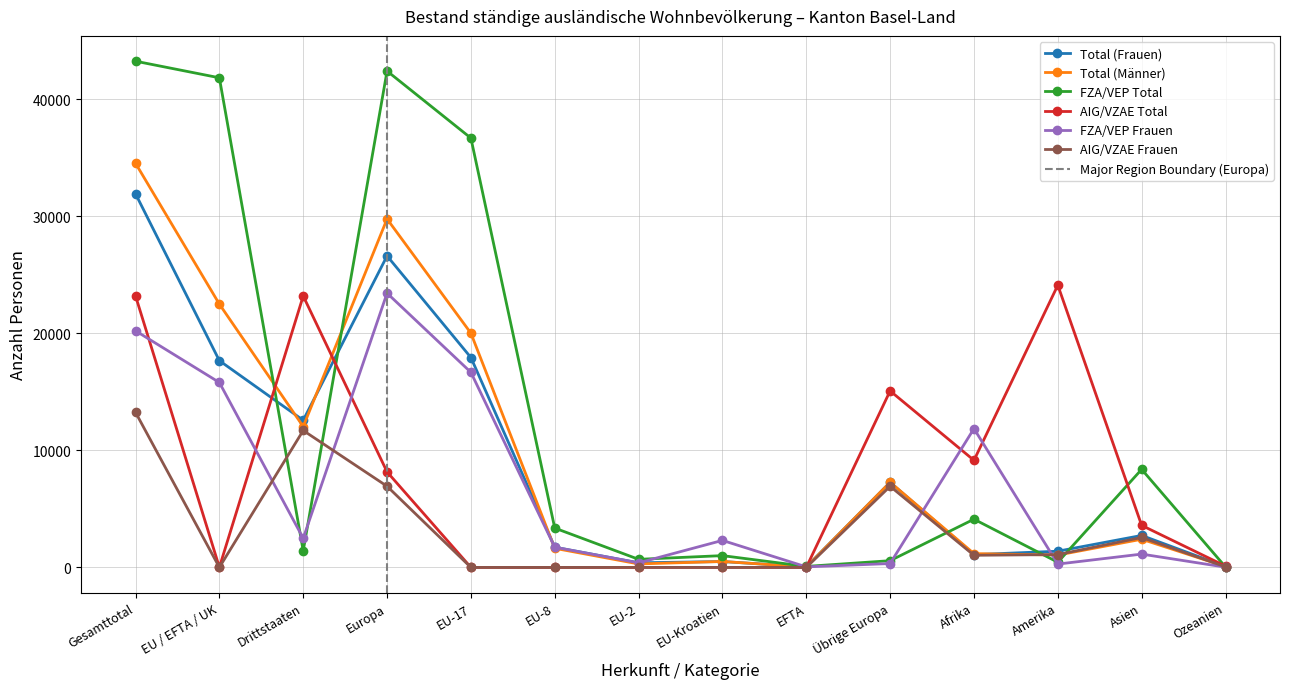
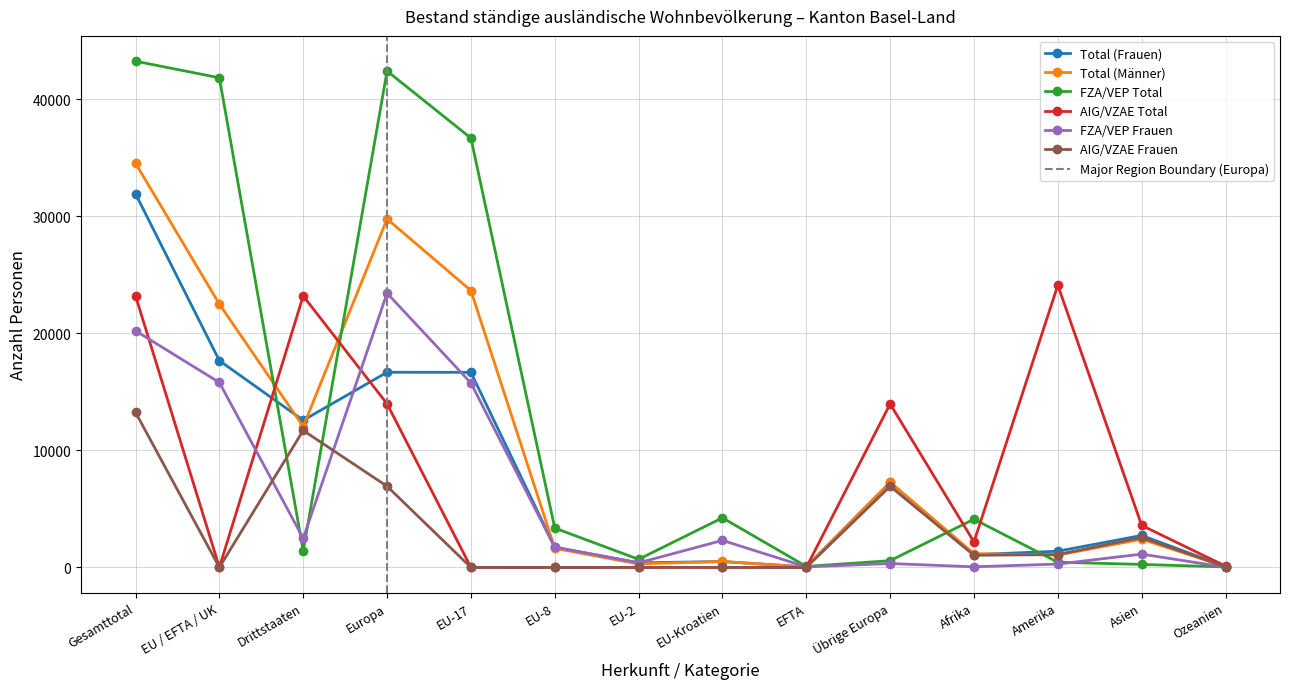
Total (Frauen), Europa: 26600 -> 16700
AIG/VZAE Total, Europa: 8200 -> 14000
Total (Frauen), EU-17: 17900 -> 16700
Total (Männer), EU-17: 20000 -> 23600
FZA/VEP Frauen, EU-17: 16700 -> 15800
FZA/VEP Total, EU-Kroatien: 1000 -> 4200
AIG/VZAE Total, Übrige Europa: 15100 -> 14000
AIG/VZAE Total, Afrika: 9100 -> 2200
FZA/VEP Frauen, Afrika: 11900 -> 100
FZA/VEP Total, Asien: 8400 -> 300
